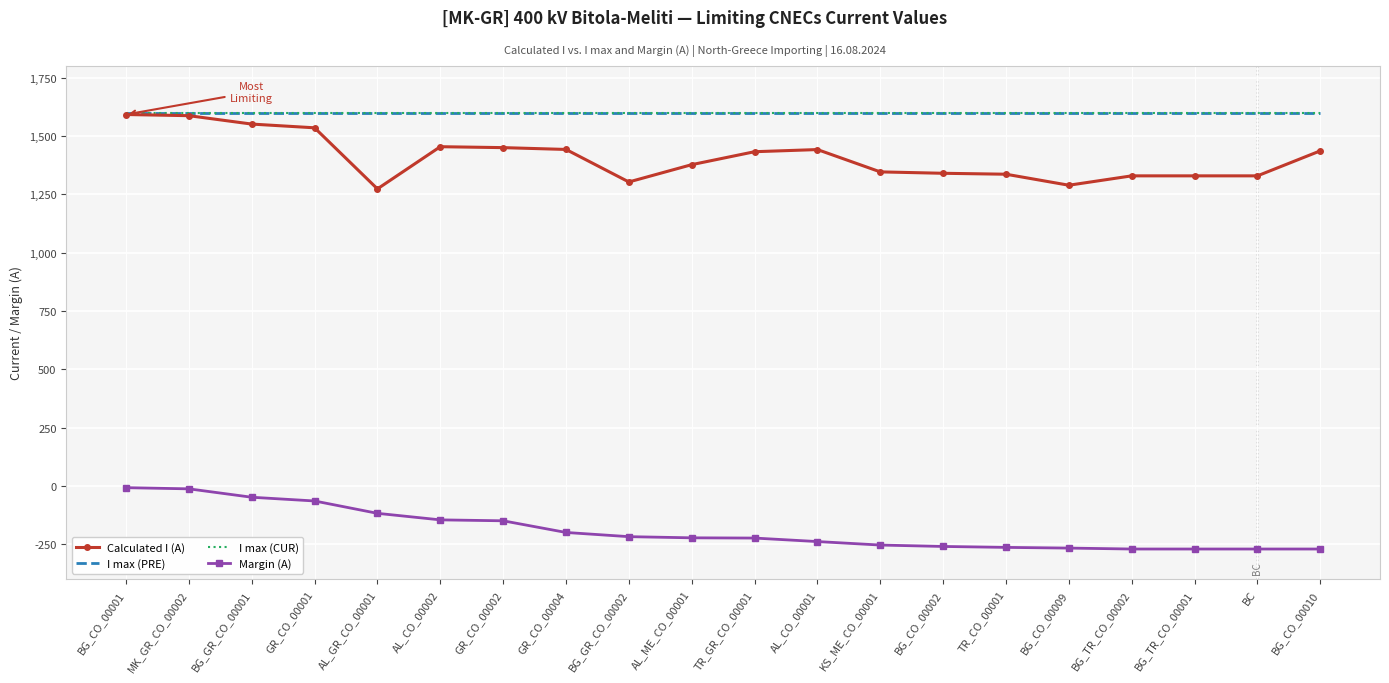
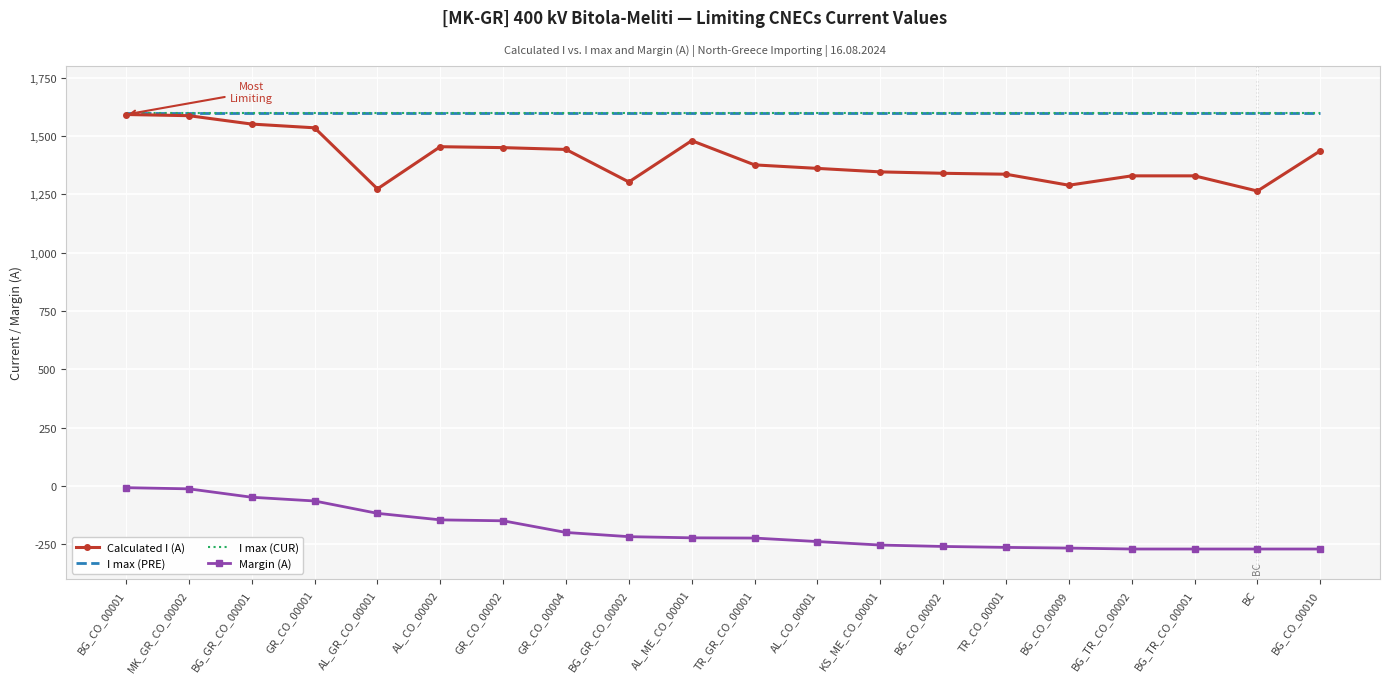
Calculated I (A), AL_ME_CO_00001: 1,380 -> 1,480
Calculated I (A), TR_GR_CO_00001: 1,430 -> 1,380
Calculated I (A), AL_CO_00001: 1,440 -> 1,360
Calculated I (A), BC: 1,330 -> 1,260
